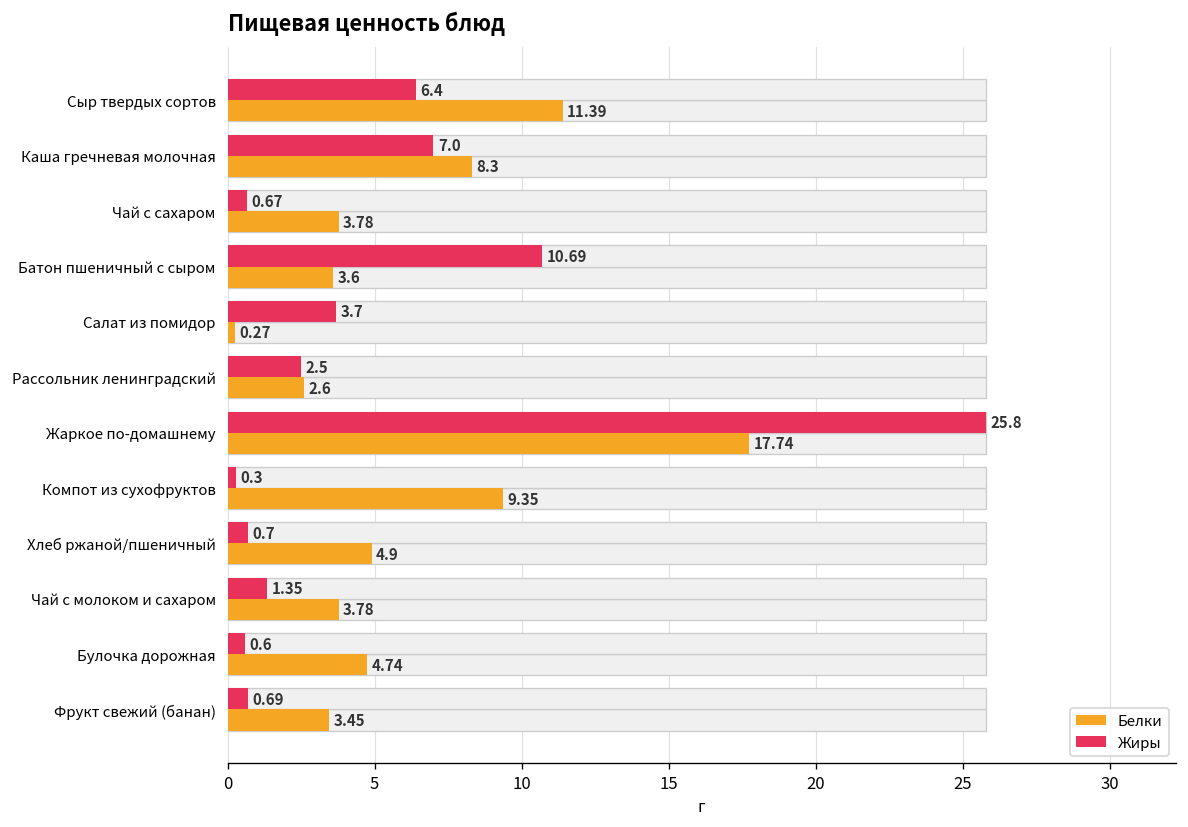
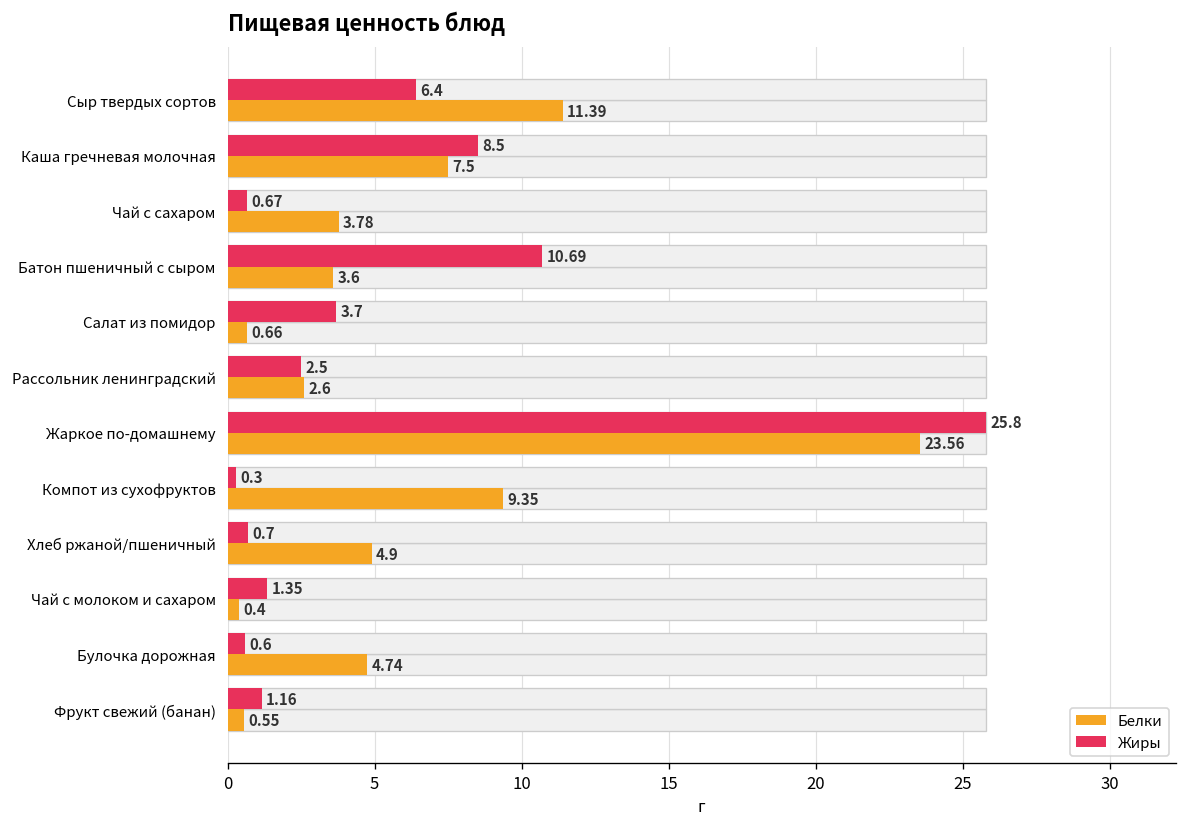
Жиры, Каша гречневая молочная: 7.0 -> 8.5
Белки, Каша гречневая молочная: 8.3 -> 7.5
Белки, Салат из помидор: 0.27 -> 0.66
Белки, Жаркое по-домашнему: 17.74 -> 23.56
Белки, Чай с молоком и сахаром: 3.78 -> 0.4
Жиры, Фрукт свежий (банан): 0.69 -> 1.16
Белки, Фрукт свежий (банан): 3.45 -> 0.55
